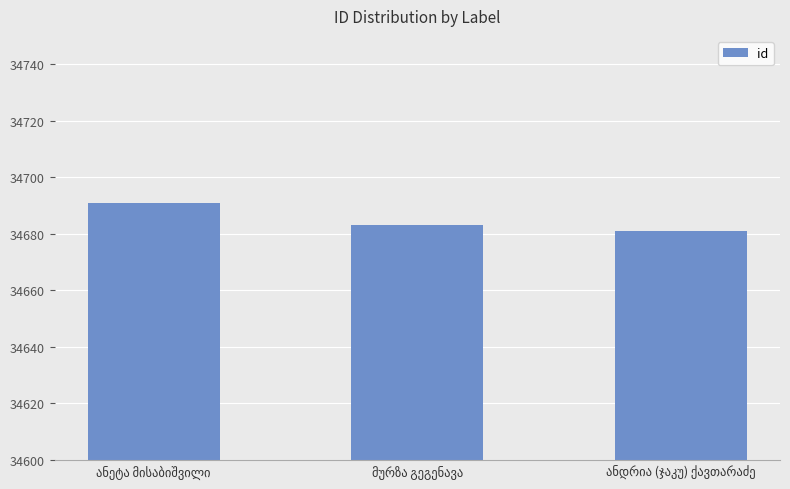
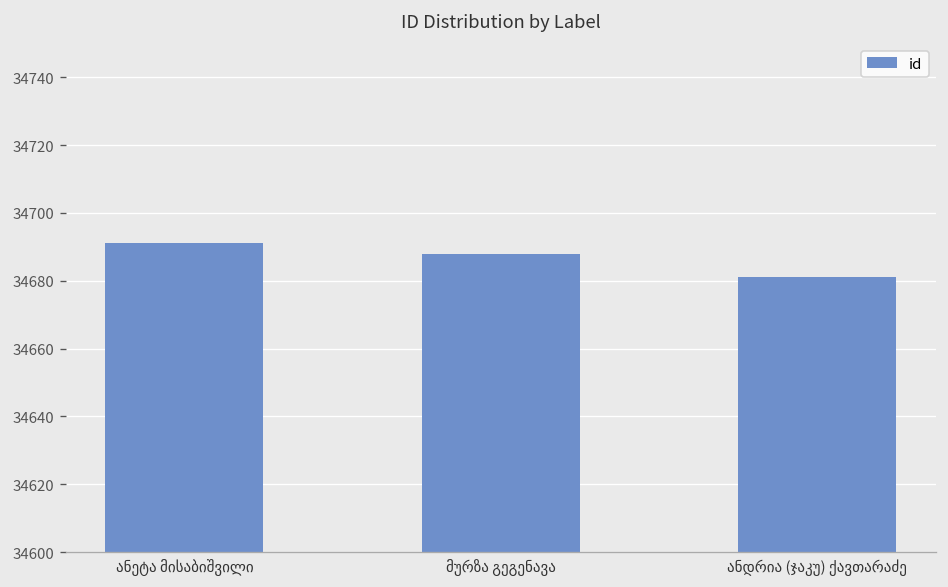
მურზა გეგენავა: 34683 -> 34688
